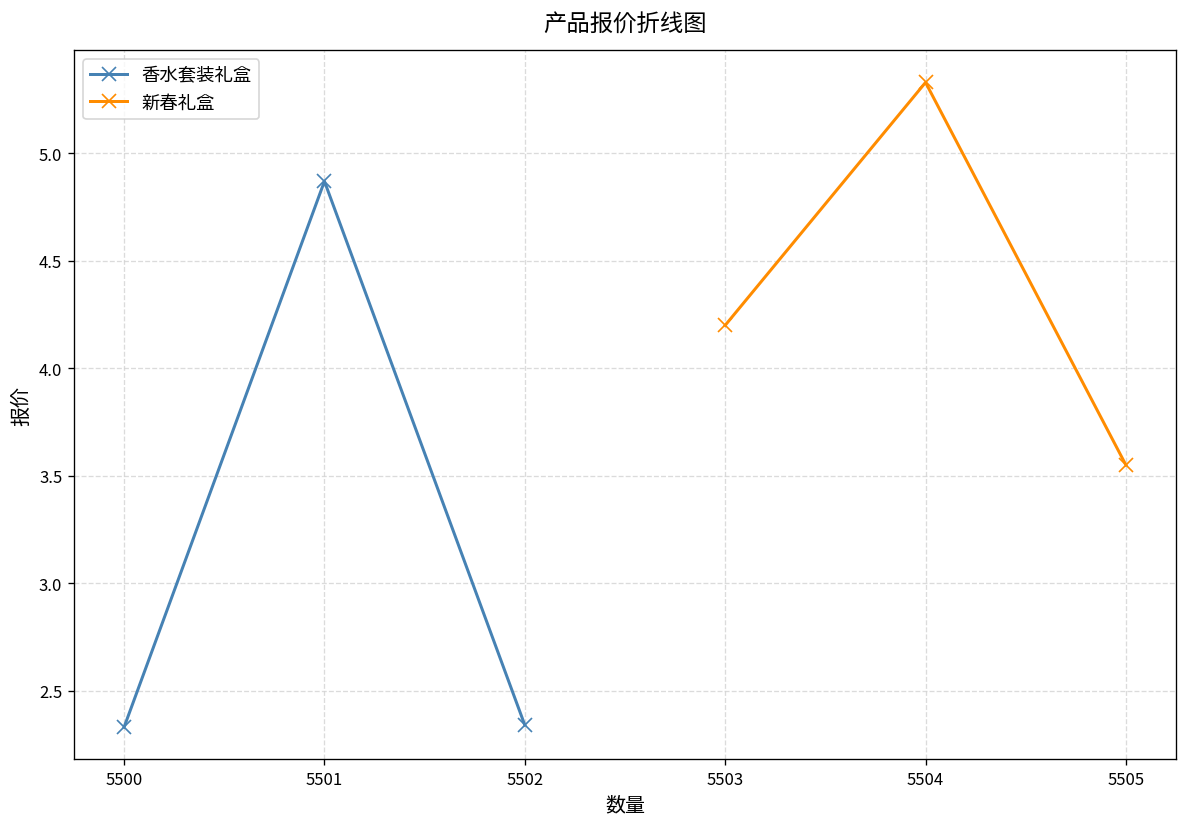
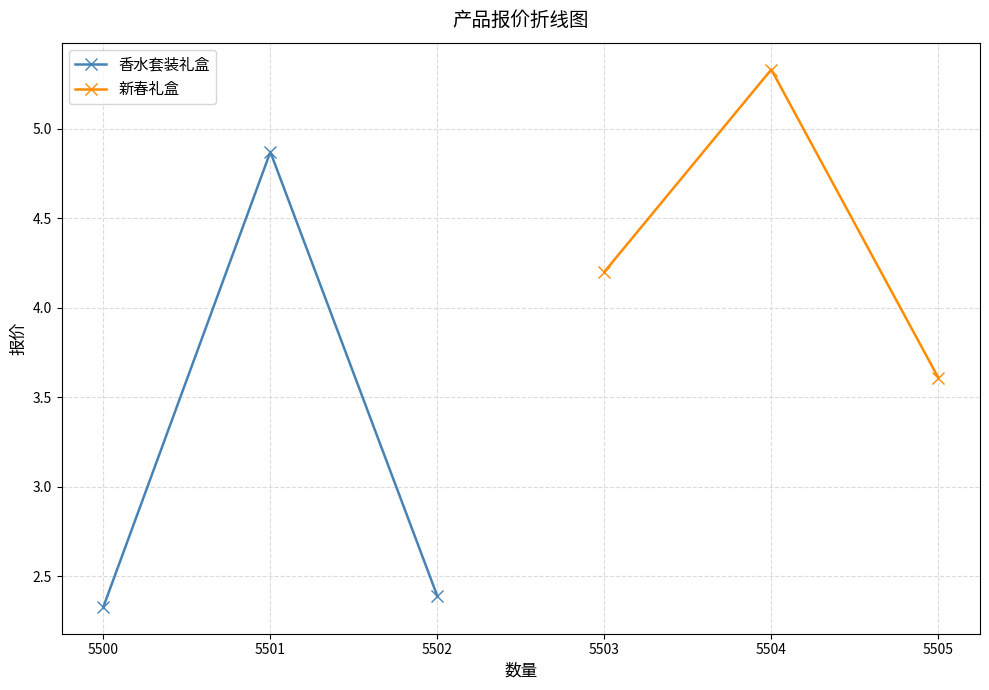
香水套装礼盒, 5502: 2.34 -> 2.39
新春礼盒, 5505: 3.55 -> 3.61
